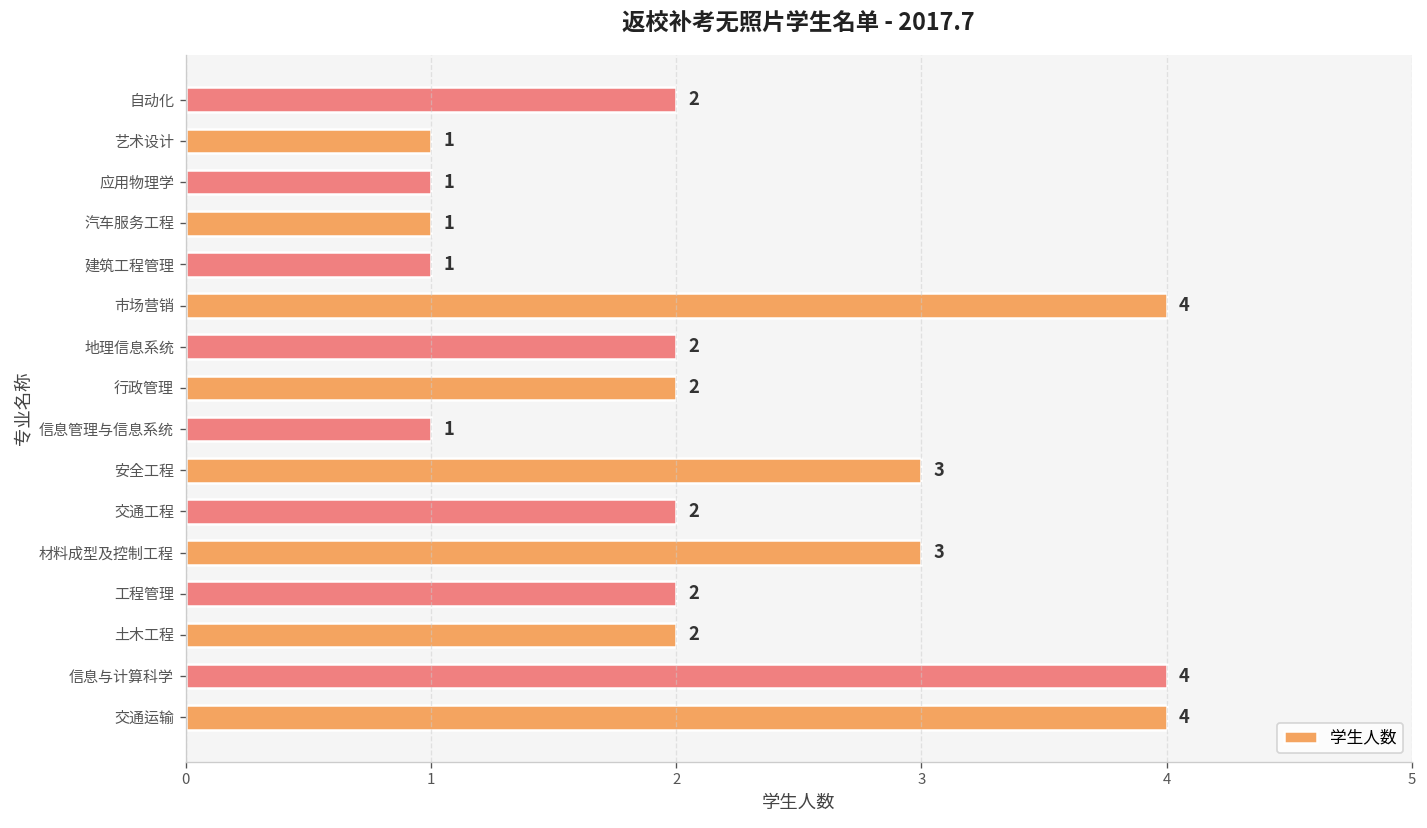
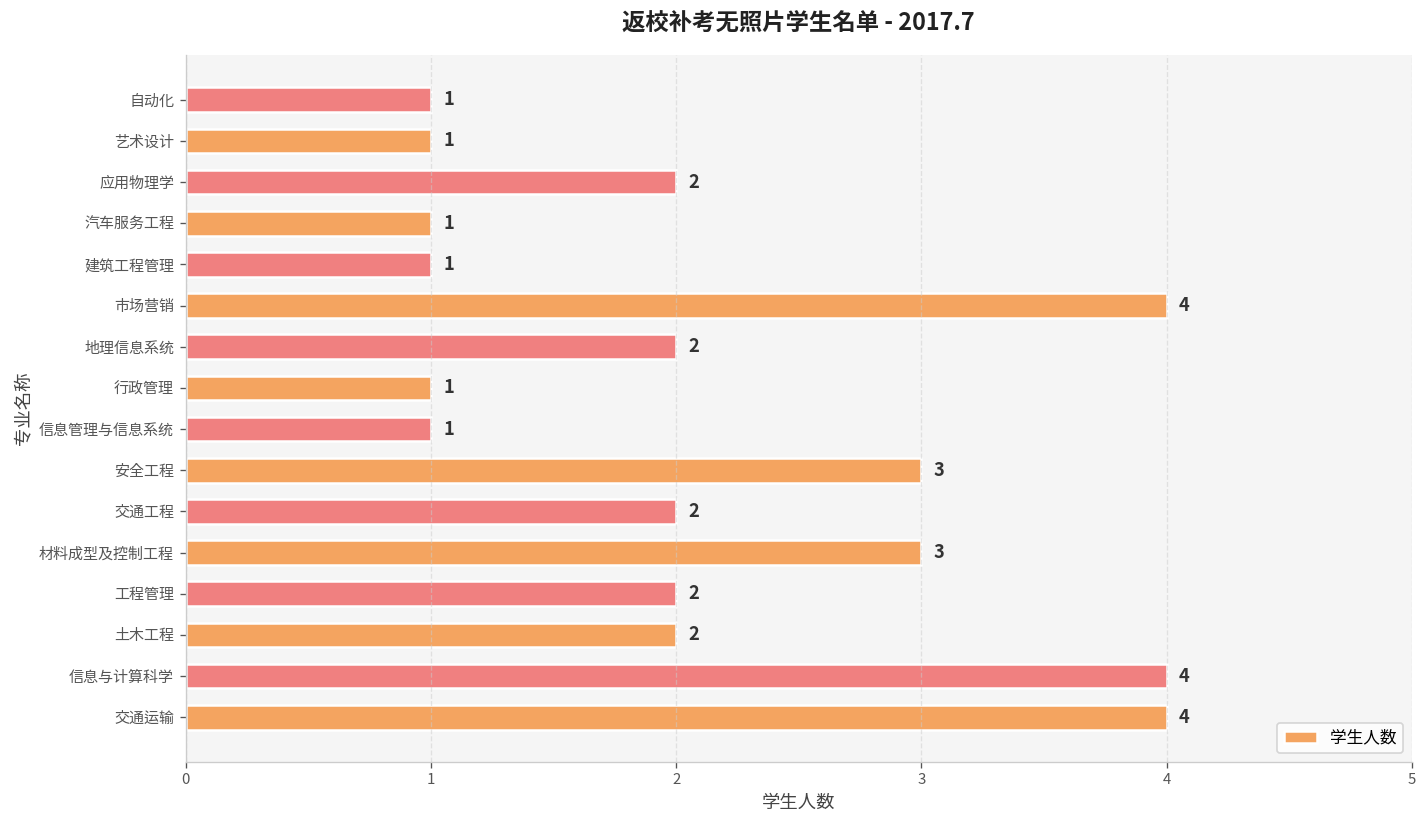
自动化: 2 -> 1
应用物理学: 1 -> 2
行政管理: 2 -> 1
